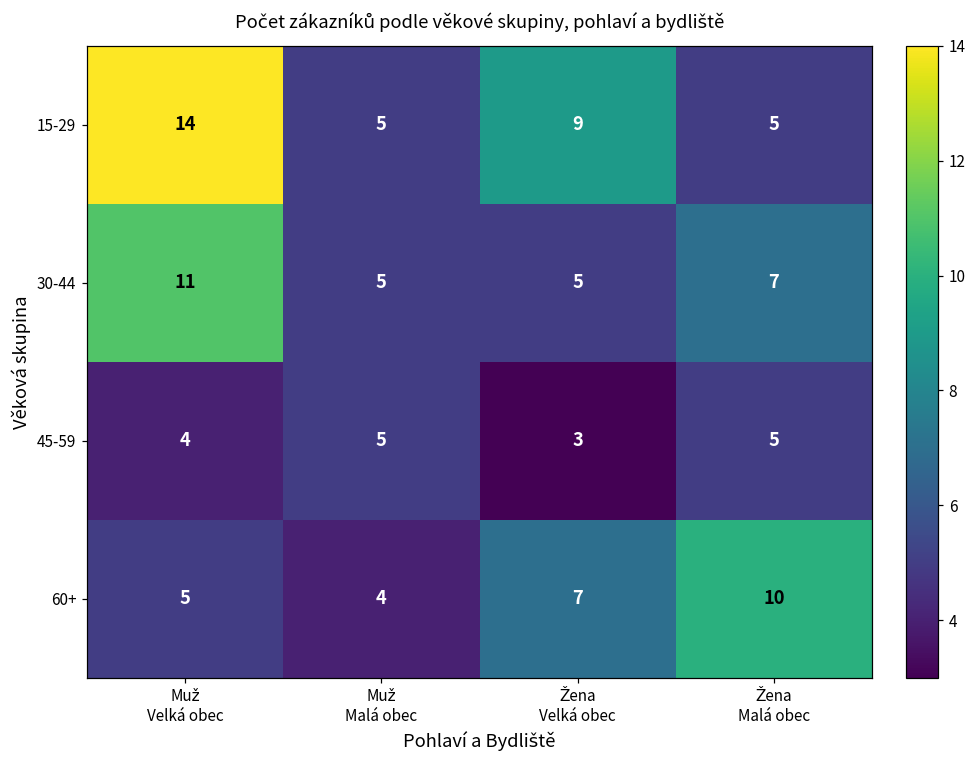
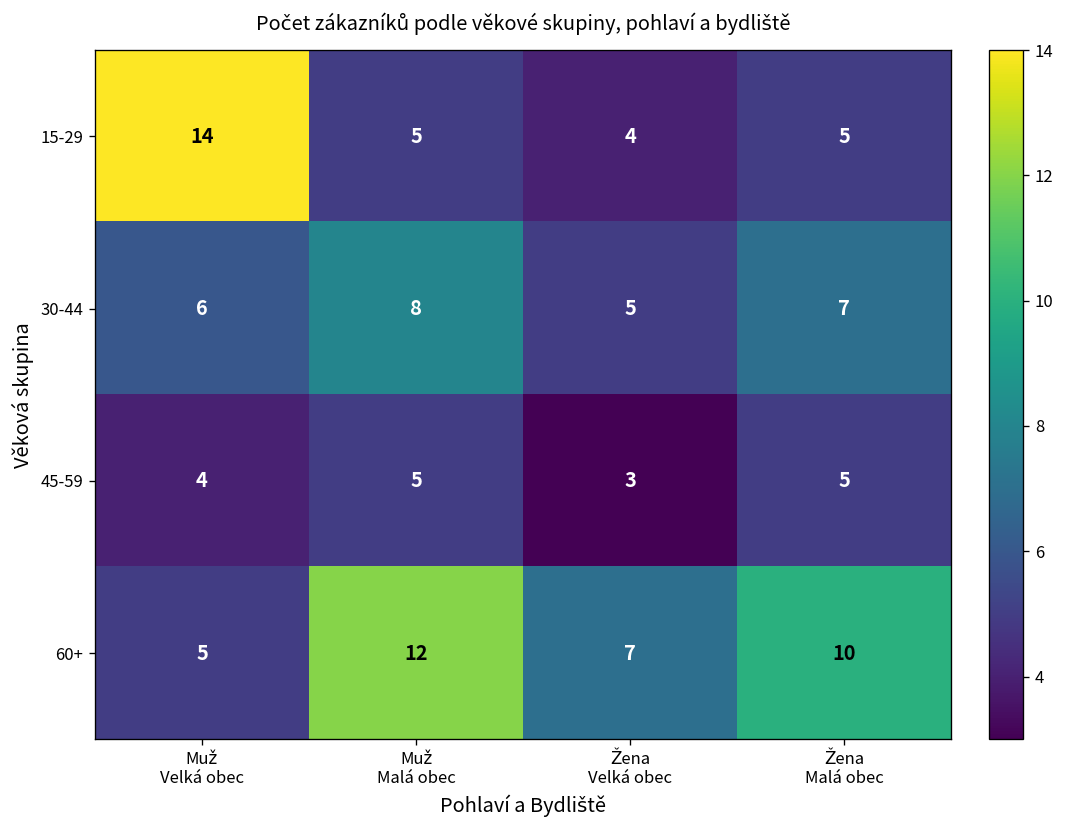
15-29, Žena Velká obec: 9 -> 4
30-44, Muž Velká obec: 11 -> 6
30-44, Muž Malá obec: 5 -> 8
60+, Muž Malá obec: 4 -> 12
